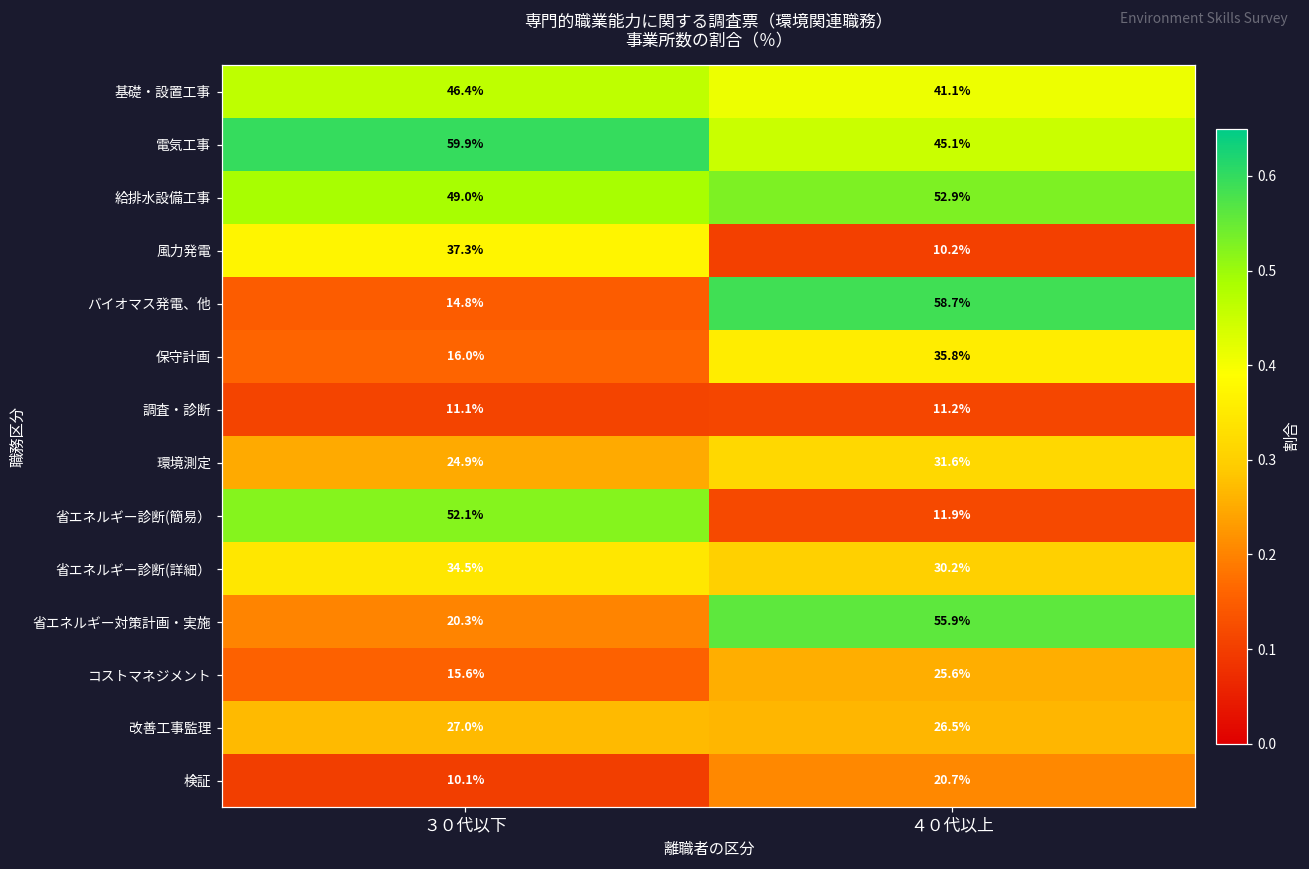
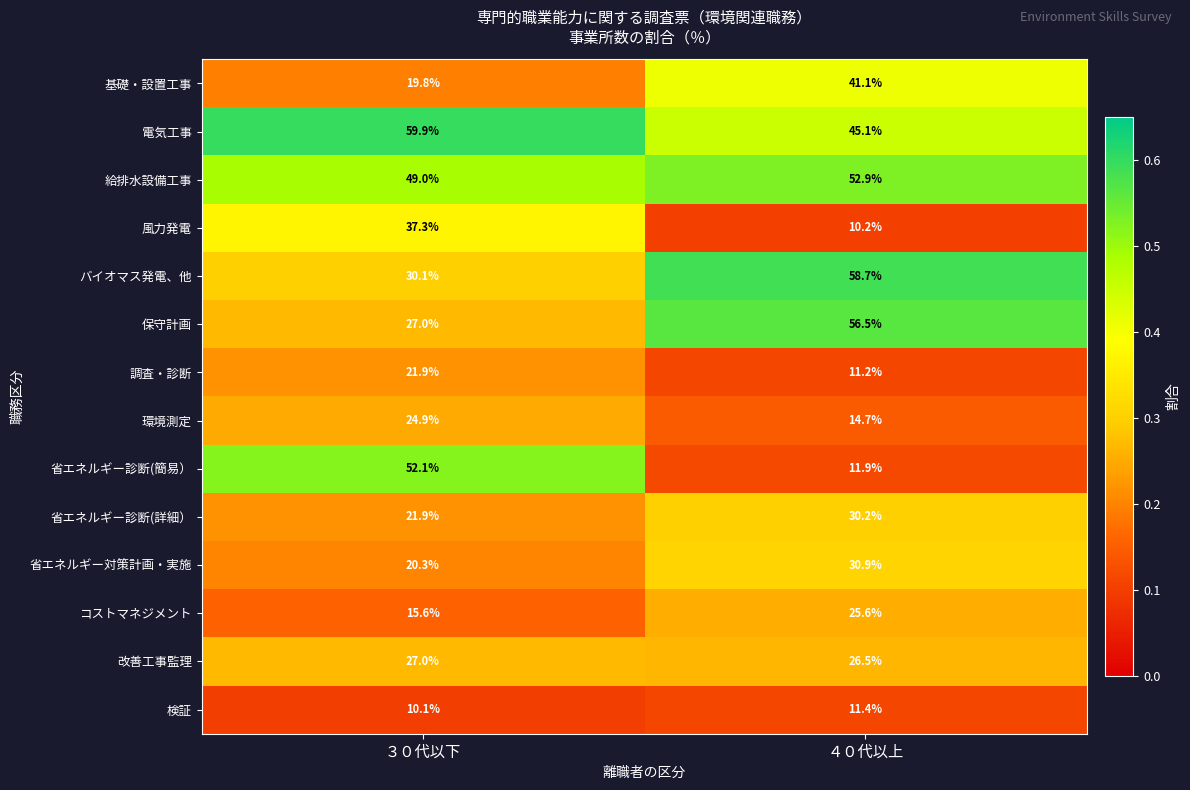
基礎・設置工事, ３０代以下: 46.4% -> 19.8%
バイオマス発電、他, ３０代以下: 14.8% -> 30.1%
保守計画, ３０代以下: 16.0% -> 27.0%
保守計画, ４０代以上: 35.8% -> 56.5%
調査・診断, ３０代以下: 11.1% -> 21.9%
環境測定, ４０代以上: 31.6% -> 14.7%
省エネルギー診断(詳細）, ３０代以下: 34.5% -> 21.9%
省エネルギー対策計画・実施, ４０代以上: 55.9% -> 30.9%
検証, ４０代以上: 20.7% -> 11.4%
